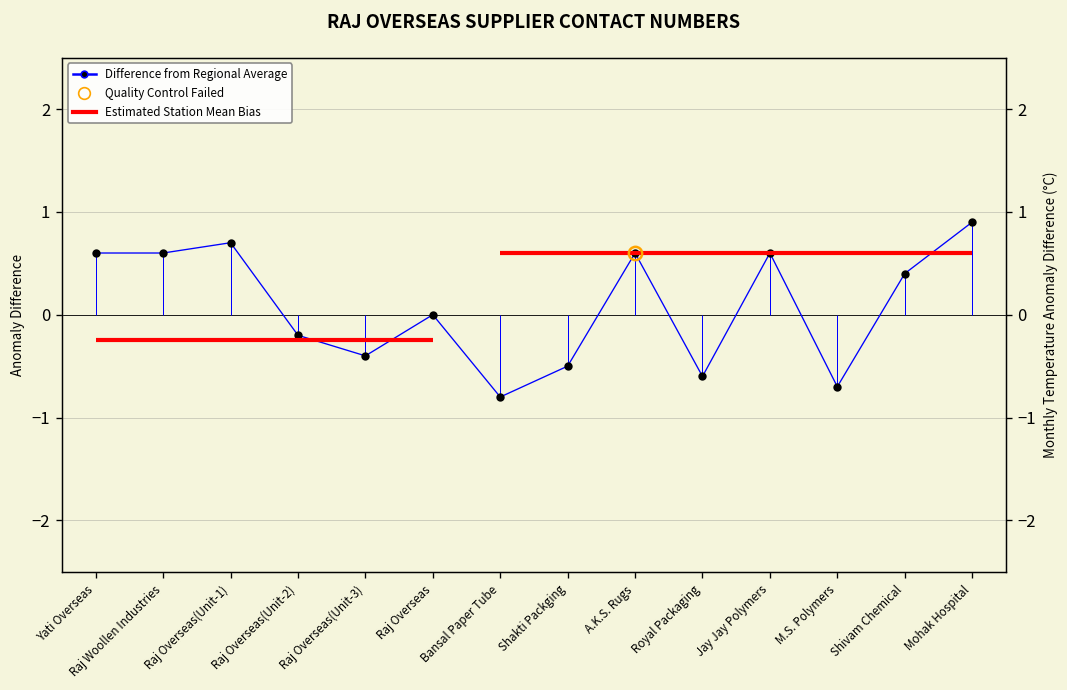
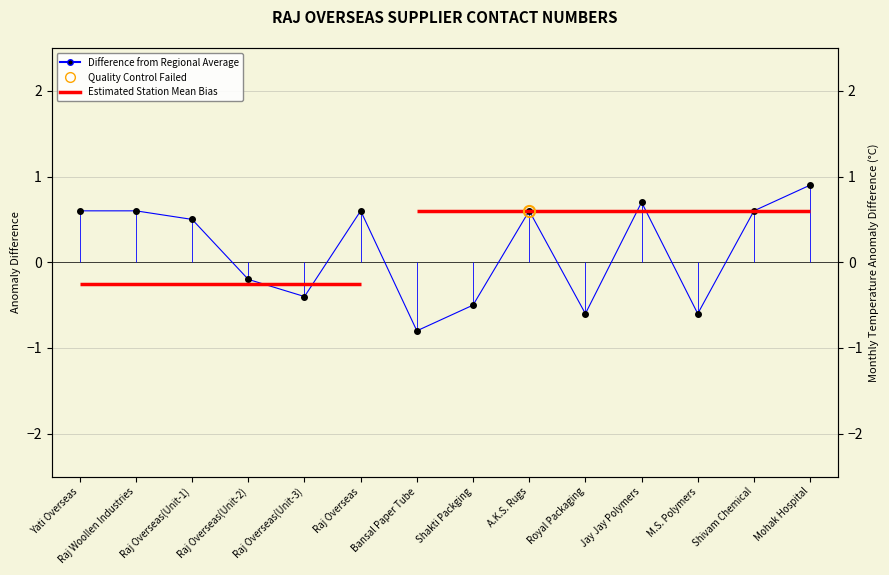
Difference from Regional Average, Raj Overseas(Unit-1): 0.7 -> 0.5
Difference from Regional Average, Raj Overseas: 0.0 -> 0.6
Difference from Regional Average, Jay Jay Polymers: 0.6 -> 0.7
Difference from Regional Average, M.S. Polymers: -0.7 -> -0.6
Difference from Regional Average, Shivam Chemical: 0.4 -> 0.6
